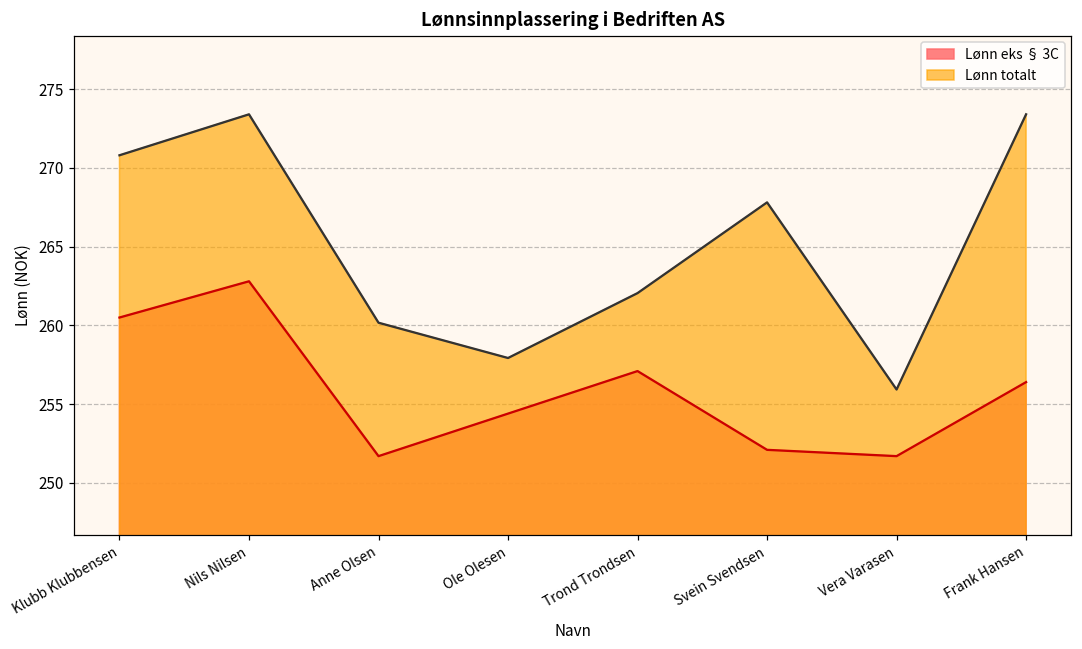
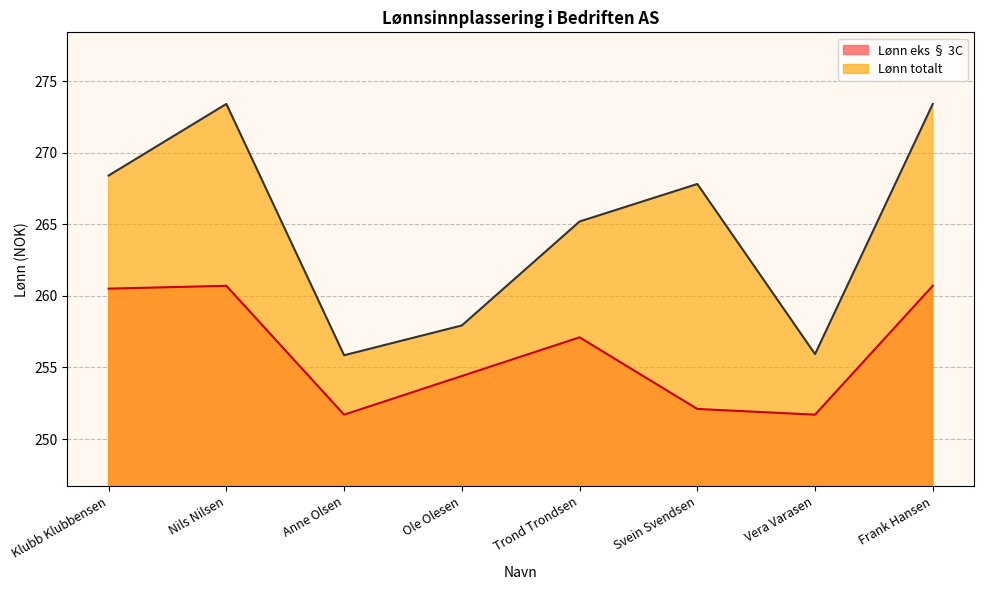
Lønn totalt, Klubb Klubbensen: 270.8 -> 268.4
Lønn eks § 3C, Nils Nilsen: 262.8 -> 260.7
Lønn totalt, Anne Olsen: 260.2 -> 255.9
Lønn totalt, Trond Trondsen: 262.1 -> 265.2
Lønn eks § 3C, Frank Hansen: 256.4 -> 260.7
